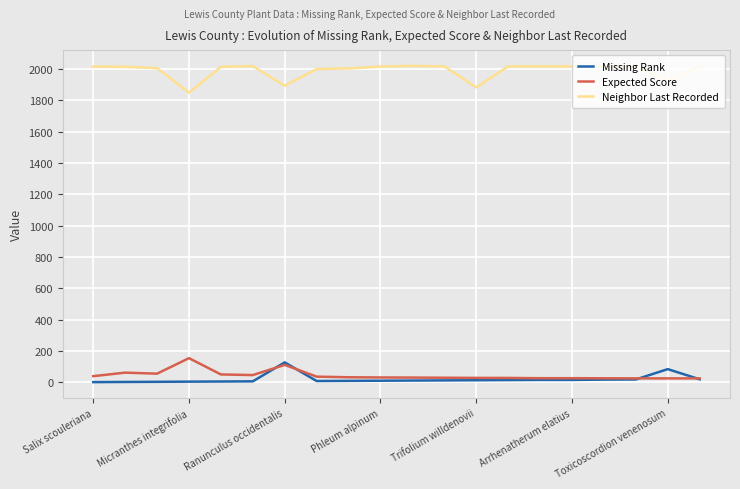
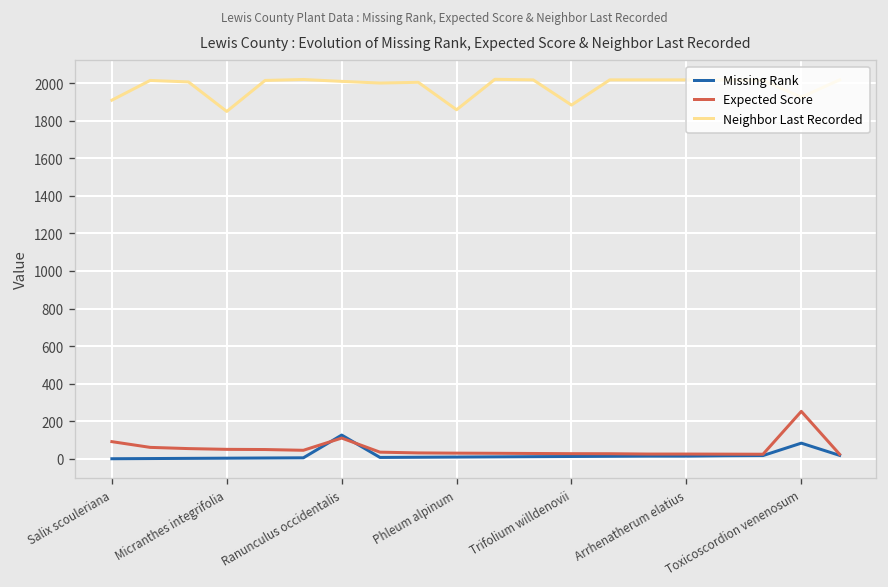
Expected Score, Salix scouleriana: 40 -> 90
Neighbor Last Recorded, Salix scouleriana: 2020 -> 1910
Expected Score, Micranthes integrifolia: 150 -> 50
Neighbor Last Recorded, Ranunculus occidentalis: 1890 -> 2010
Neighbor Last Recorded, Phleum alpinum: 2020 -> 1860
Expected Score, Toxicoscordion venenosum: 20 -> 250
